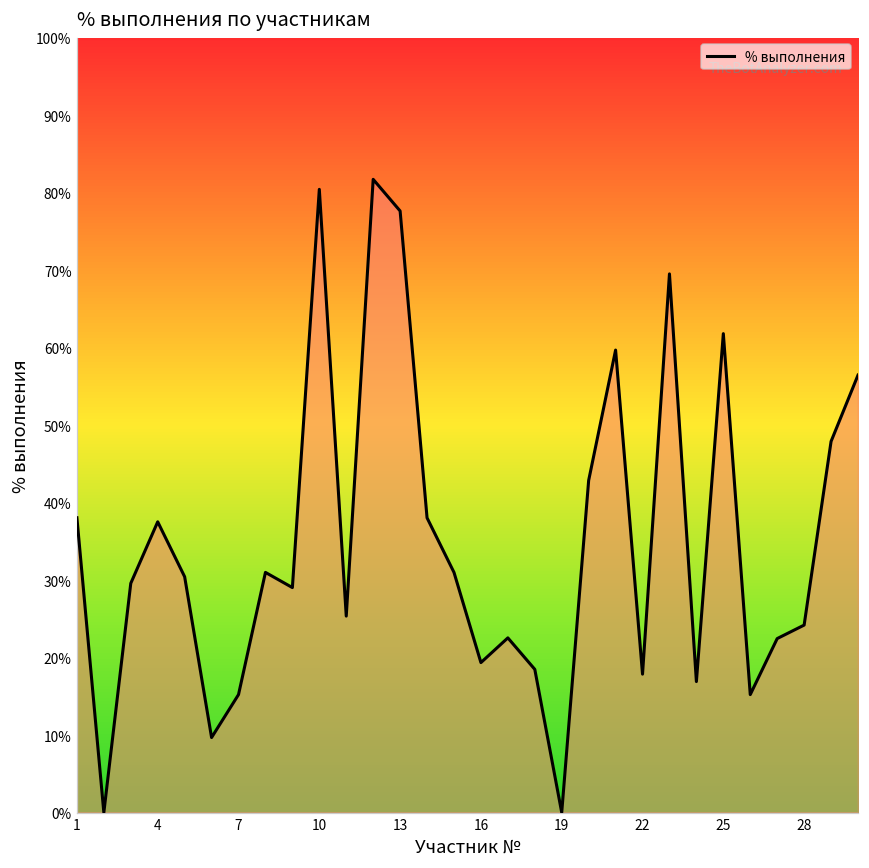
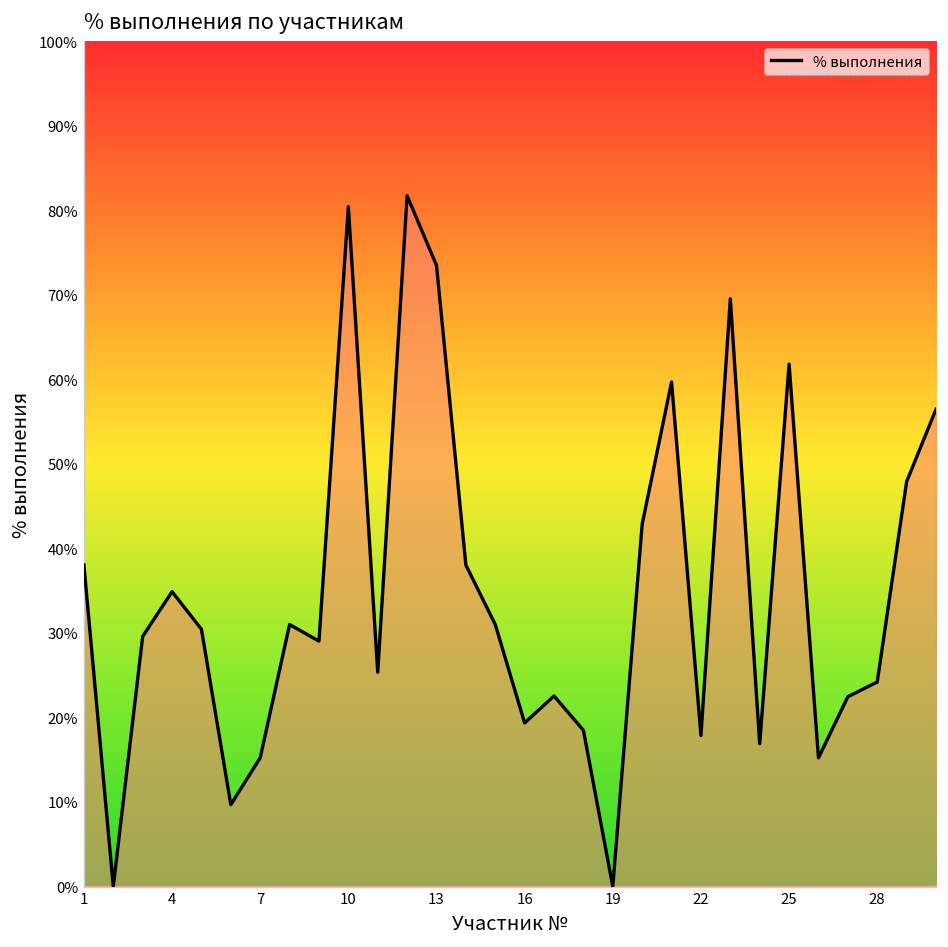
4: 38% -> 35%
13: 78% -> 73%
